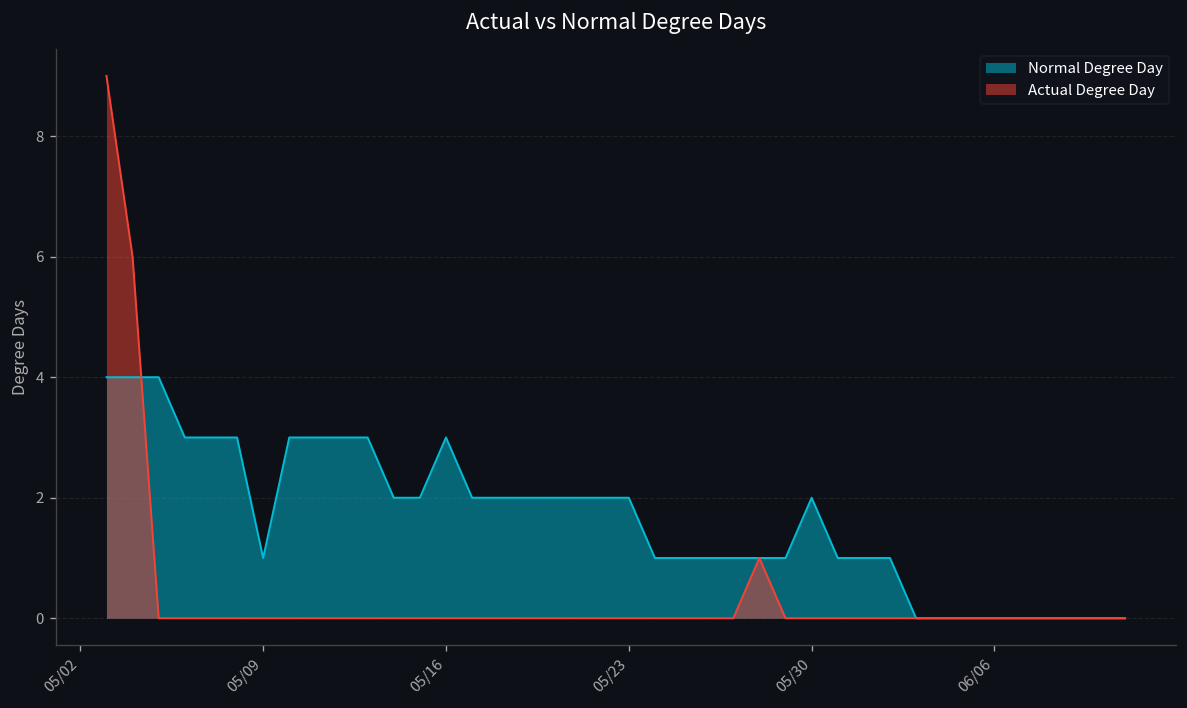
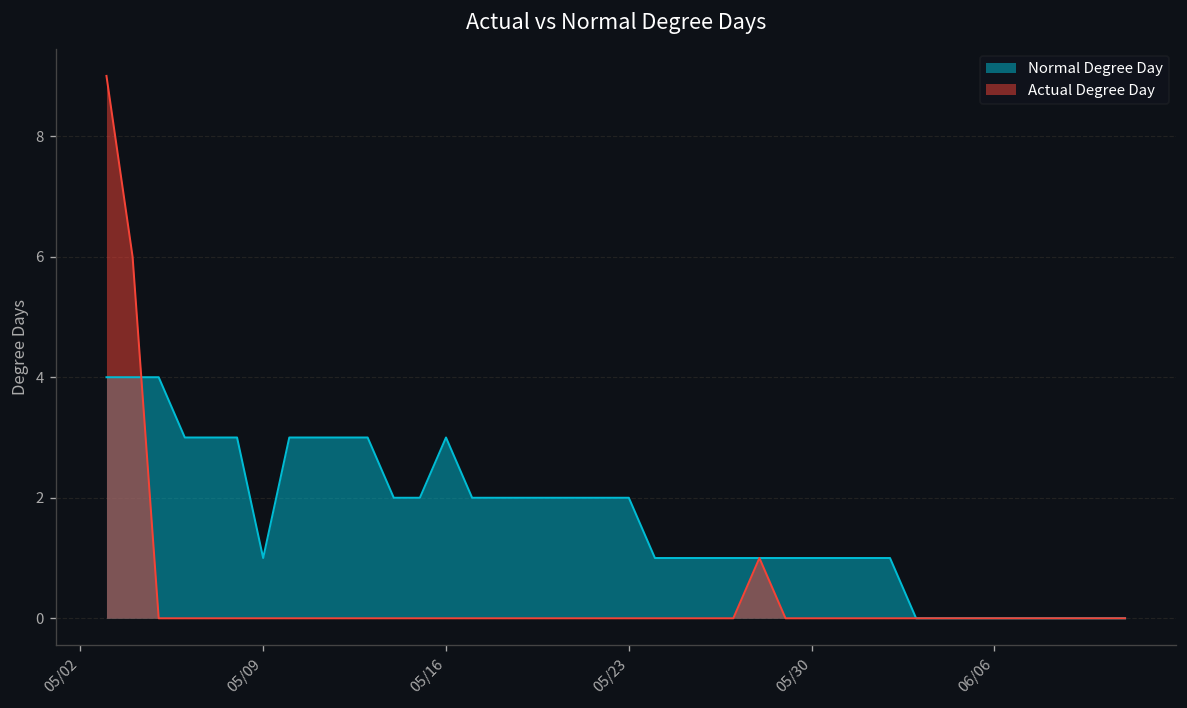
Normal Degree Day, 05/30: 2 -> 1
